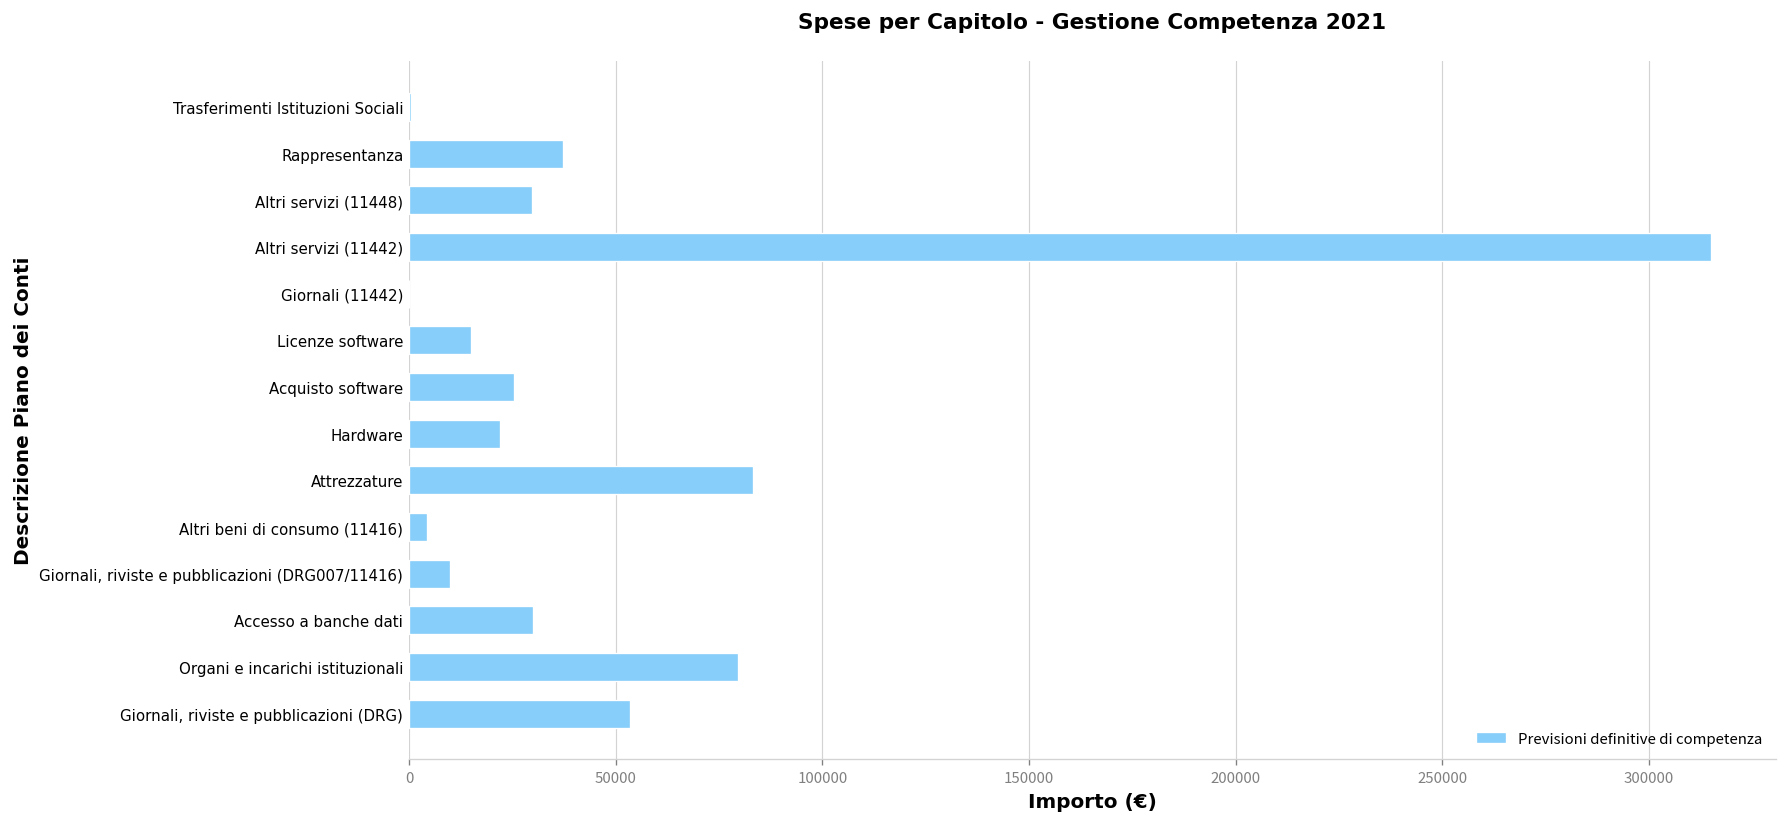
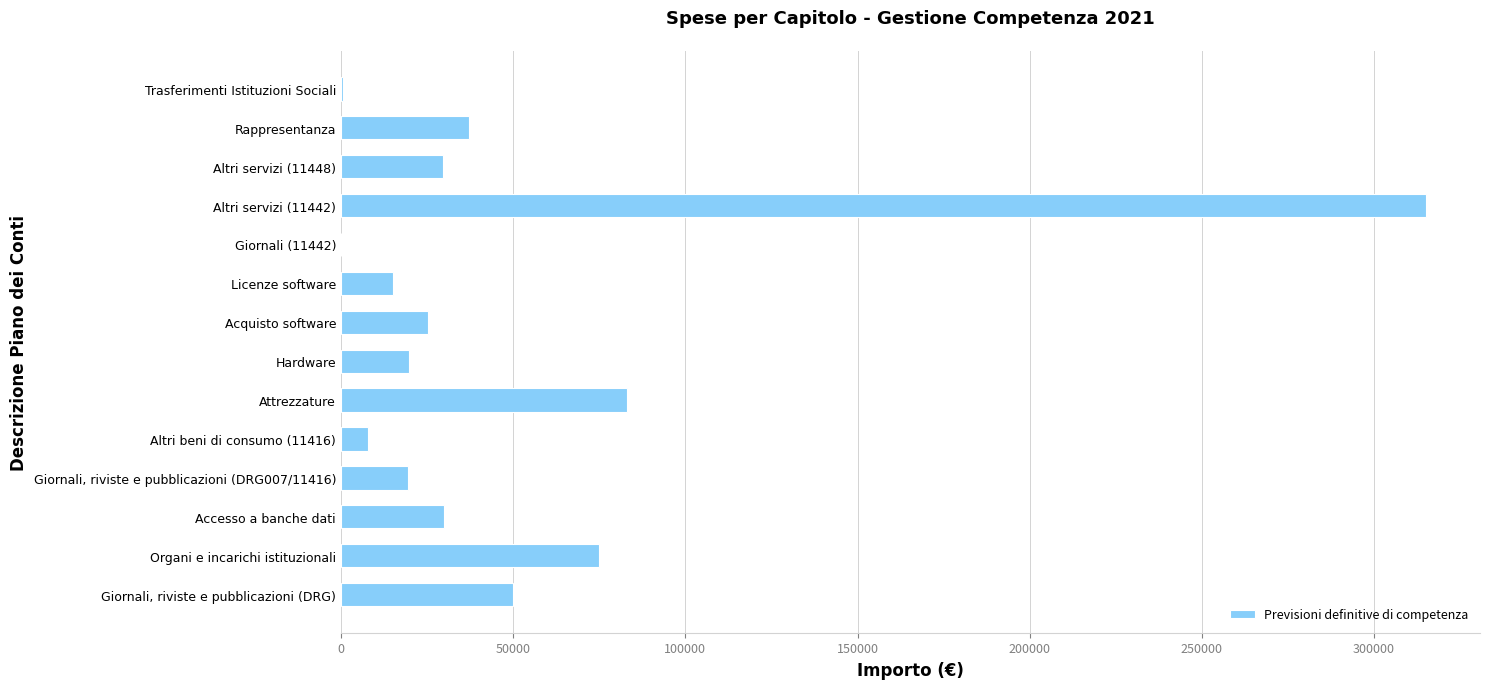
Hardware: 22000 -> 20000
Altri beni di consumo (11416): 4000 -> 8000
Giornali, riviste e pubblicazioni (DRG007/11416): 10000 -> 20000
Organi e incarichi istituzionali: 80000 -> 75000
Giornali, riviste e pubblicazioni (DRG): 54000 -> 50000
